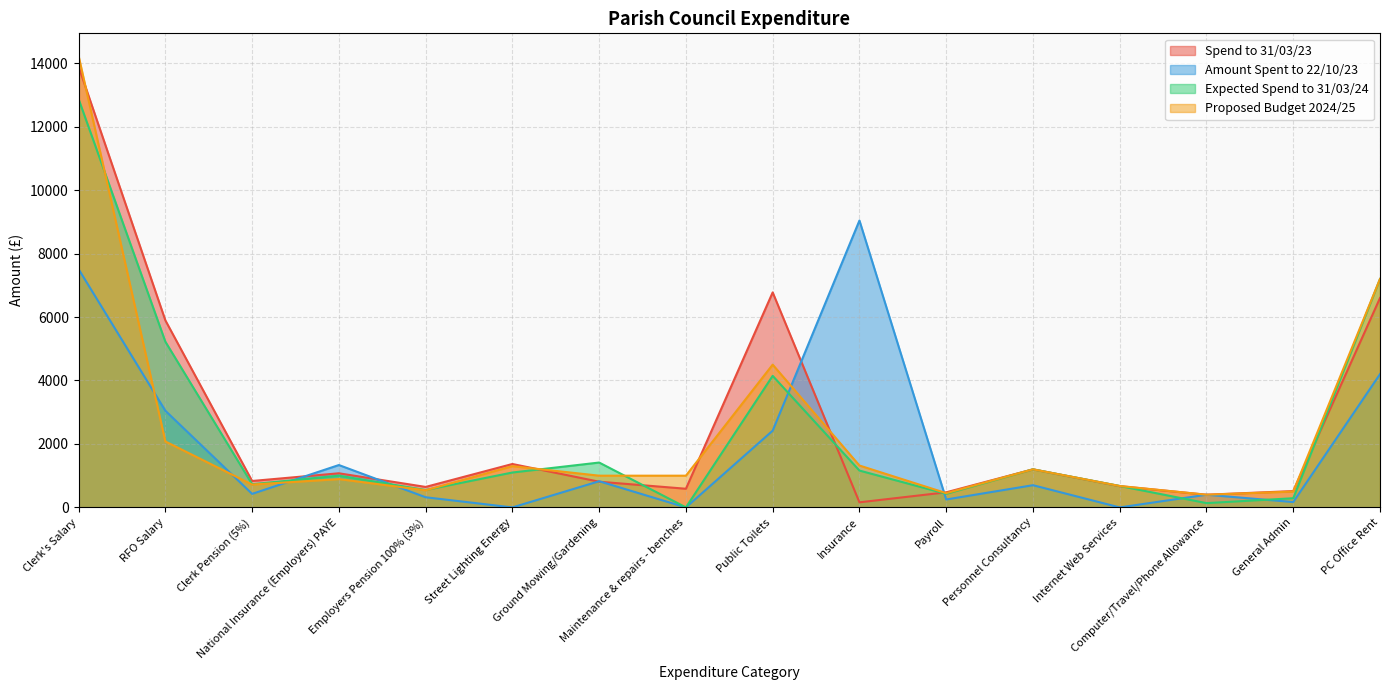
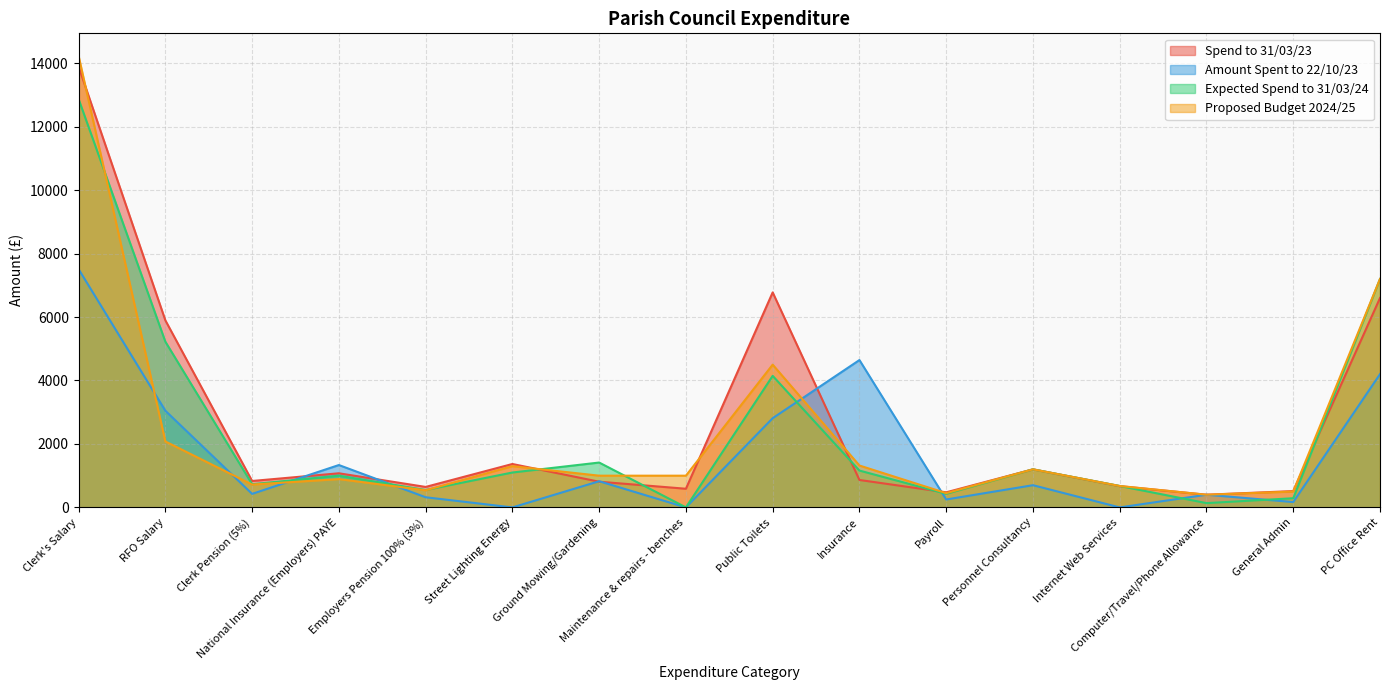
Amount Spent to 22/10/23, Public Toilets: 2400 -> 2800
Spend to 31/03/23, Insurance: 200 -> 900
Amount Spent to 22/10/23, Insurance: 9000 -> 4600
